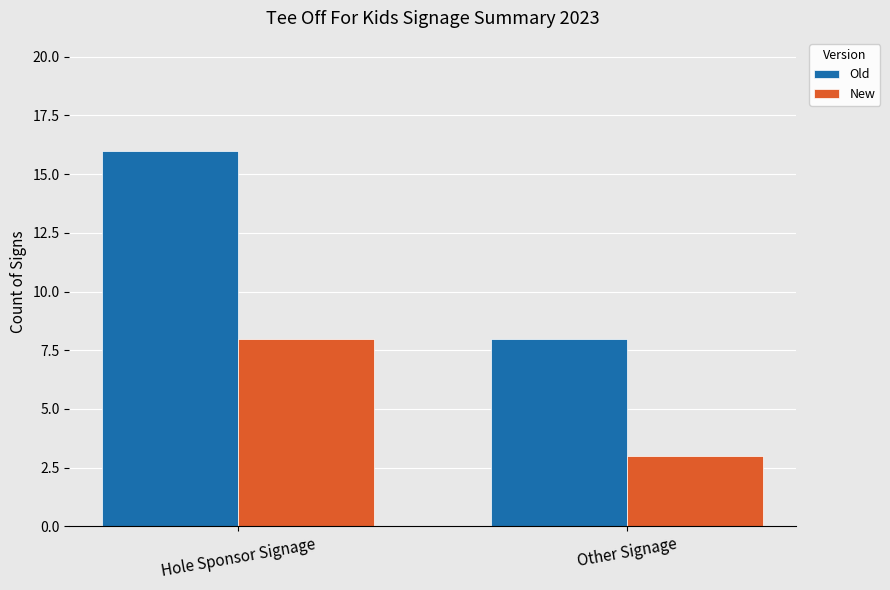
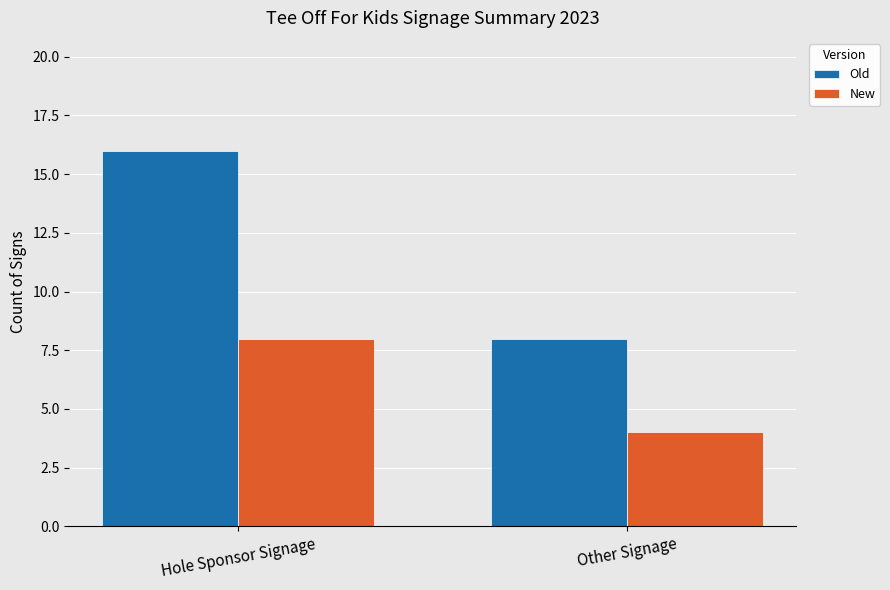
New, Other Signage: 3 -> 4
